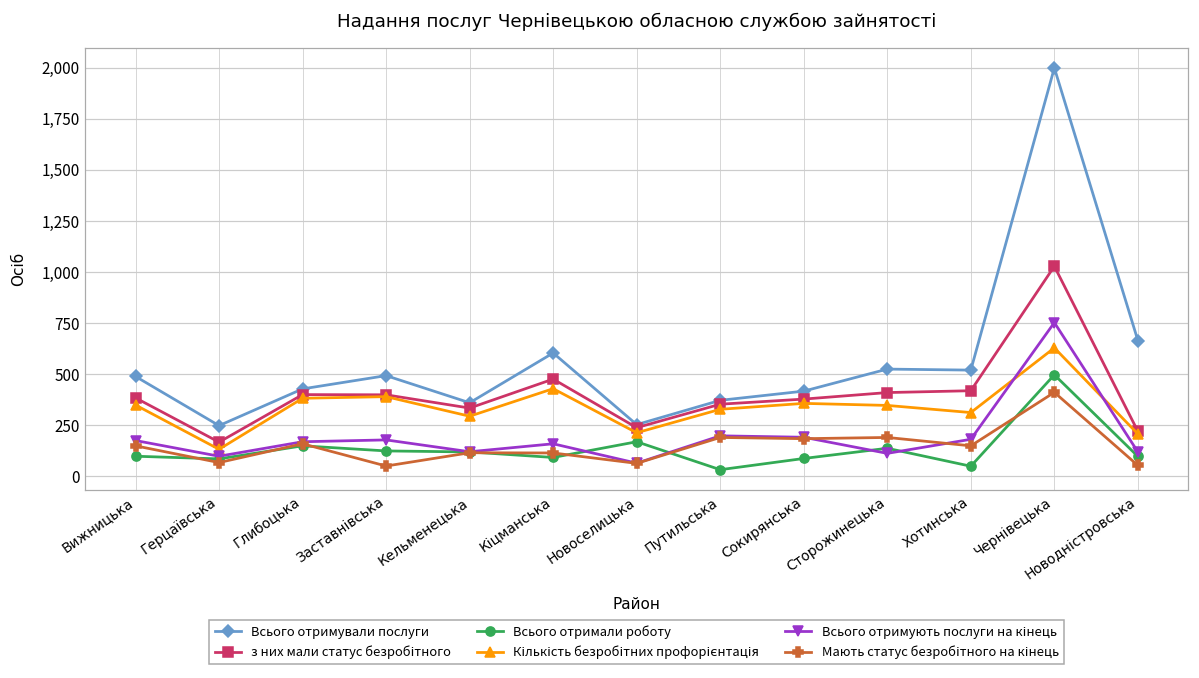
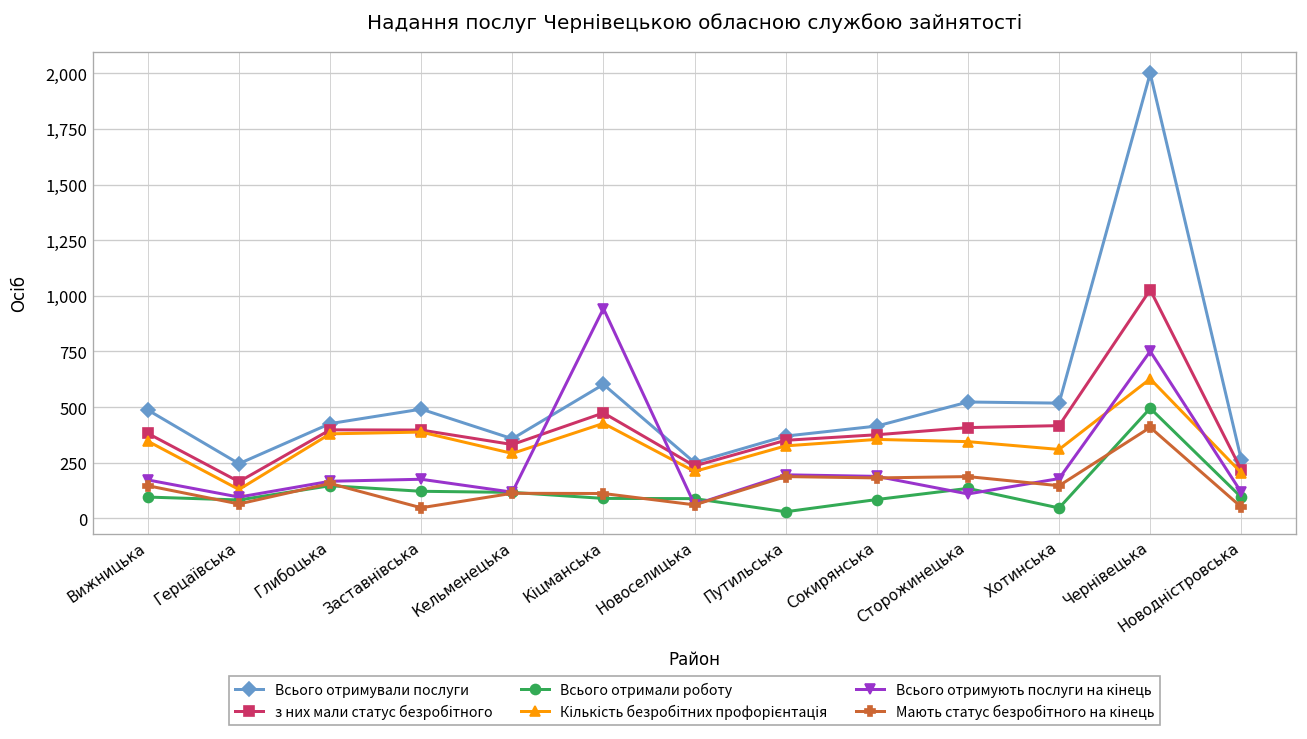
Всього отримують послуги на кінець, Кіцманська: 160 -> 940
Всього отримали роботу, Новоселицька: 170 -> 90
Всього отримували послуги, Новодністровська: 660 -> 260
